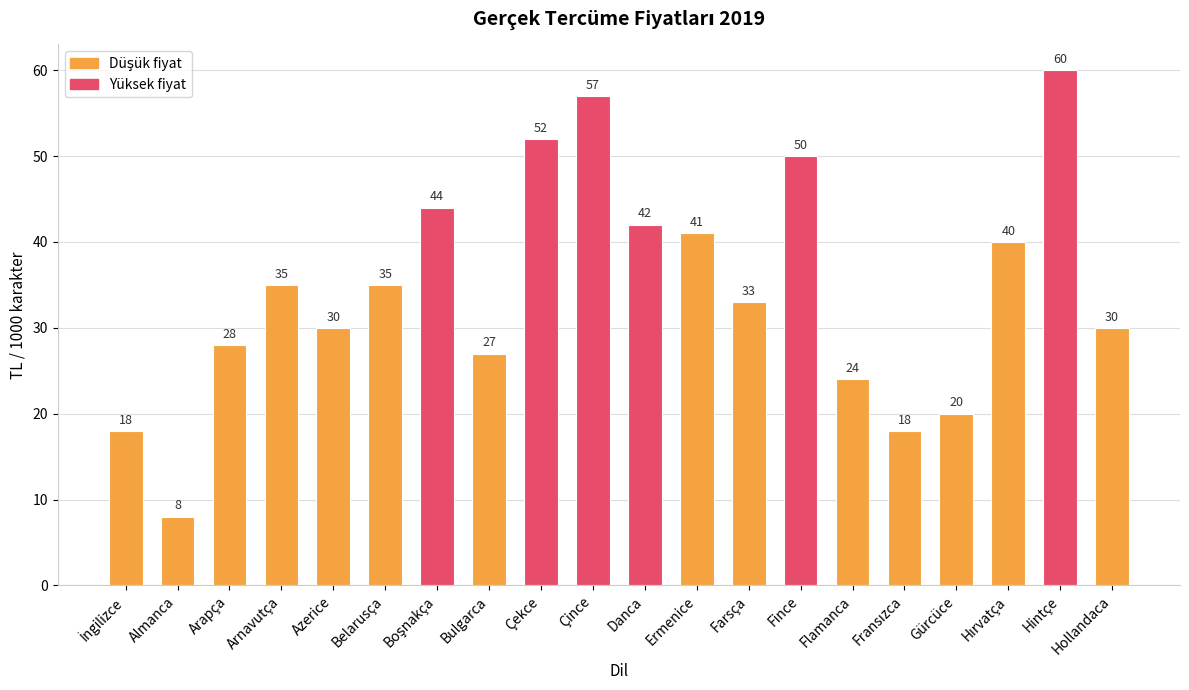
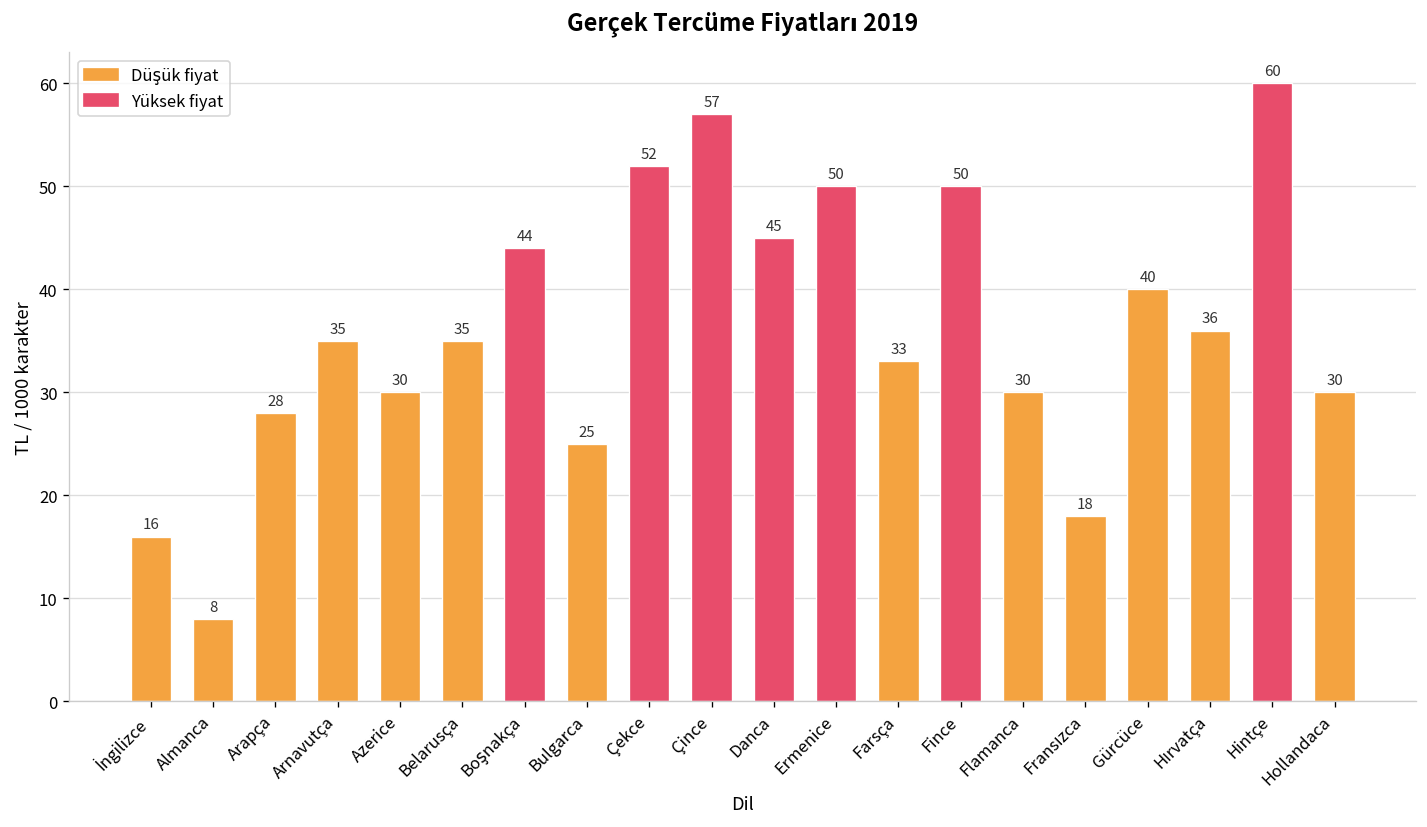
İngilizce: 18 -> 16
Bulgarca: 27 -> 25
Danca: 42 -> 45
Ermenice: 41 -> 50
Flamanca: 24 -> 30
Gürcüce: 20 -> 40
Hırvatça: 40 -> 36
